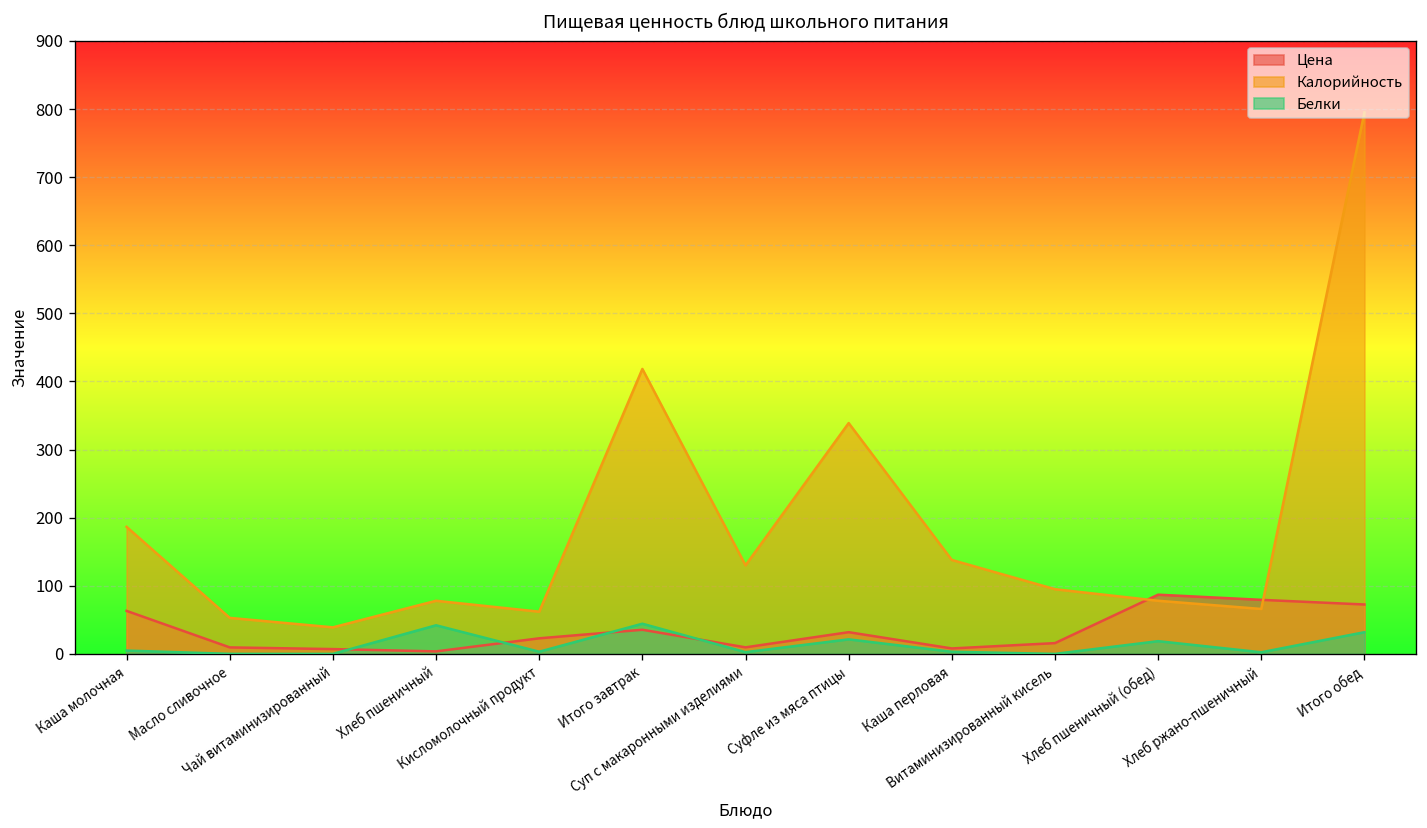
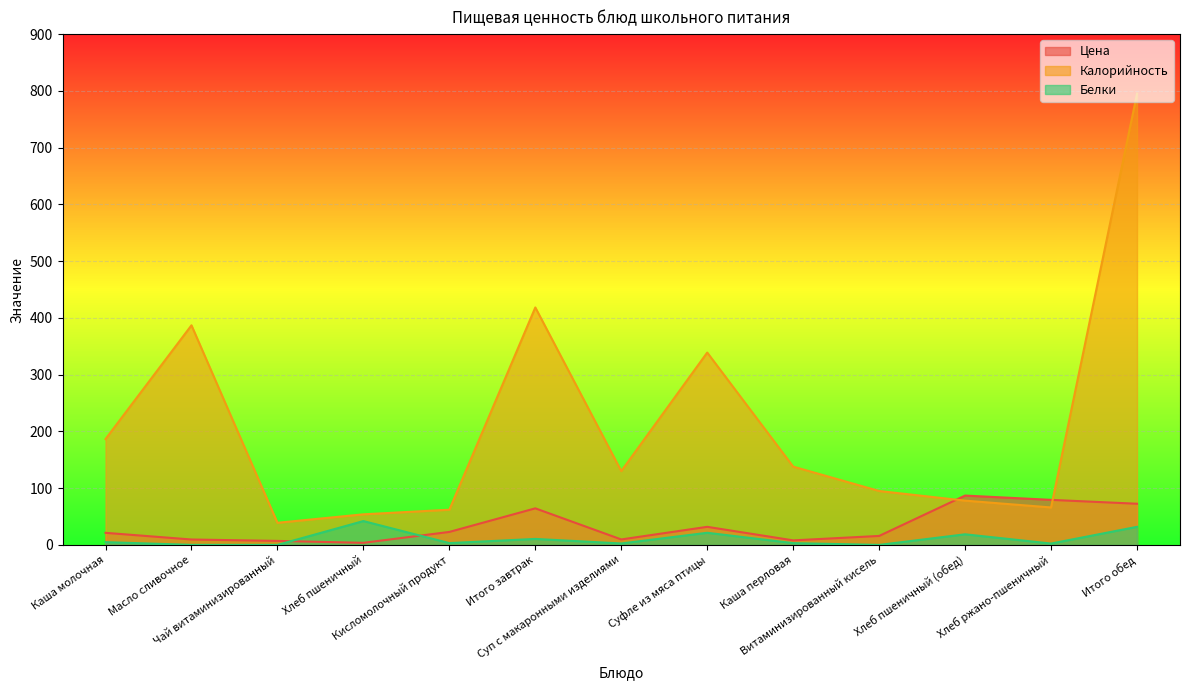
Цена, Каша молочная: 60 -> 20
Калорийность, Масло сливочное: 50 -> 390
Калорийность, Хлеб пшеничный: 80 -> 50
Цена, Итого завтрак: 40 -> 60
Белки, Итого завтрак: 40 -> 10
